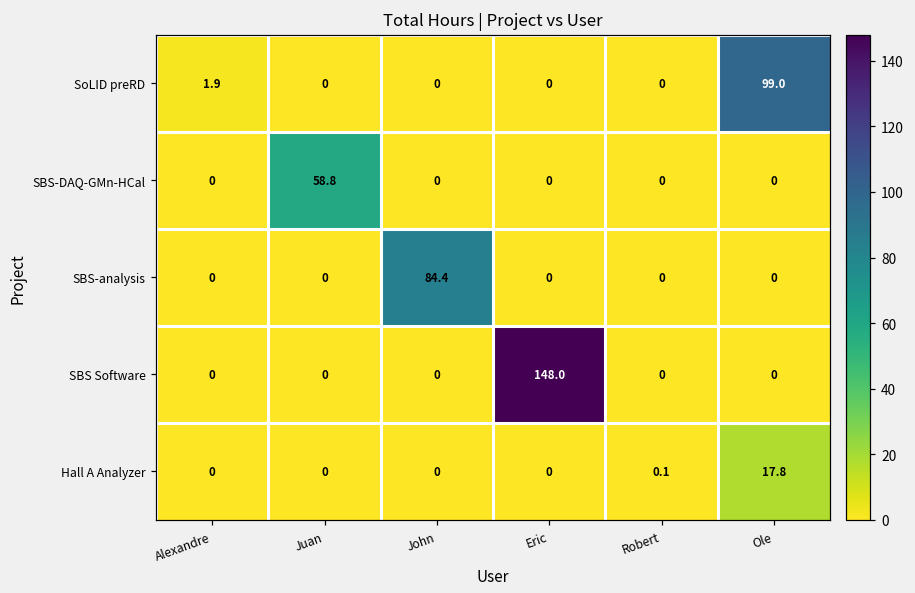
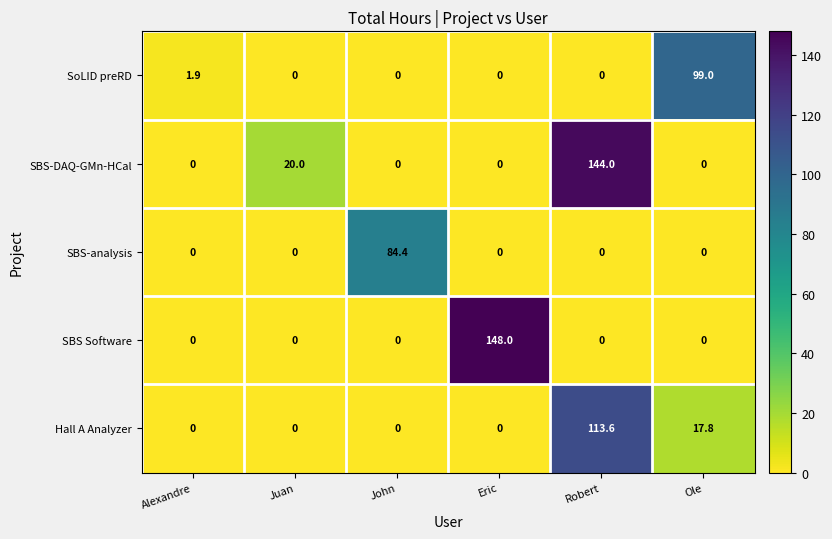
SBS-DAQ-GMn-HCal, Juan: 58.8 -> 20.0
SBS-DAQ-GMn-HCal, Robert: 0 -> 144.0
Hall A Analyzer, Robert: 0.1 -> 113.6
